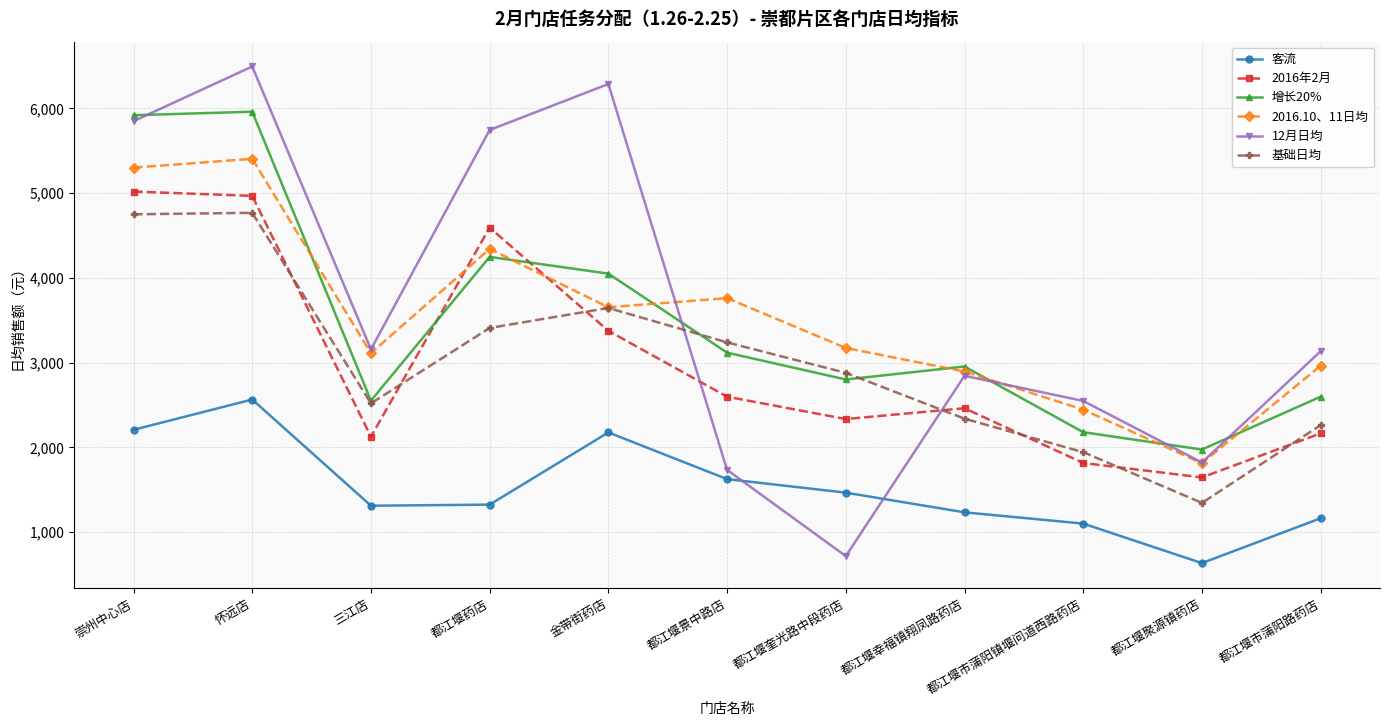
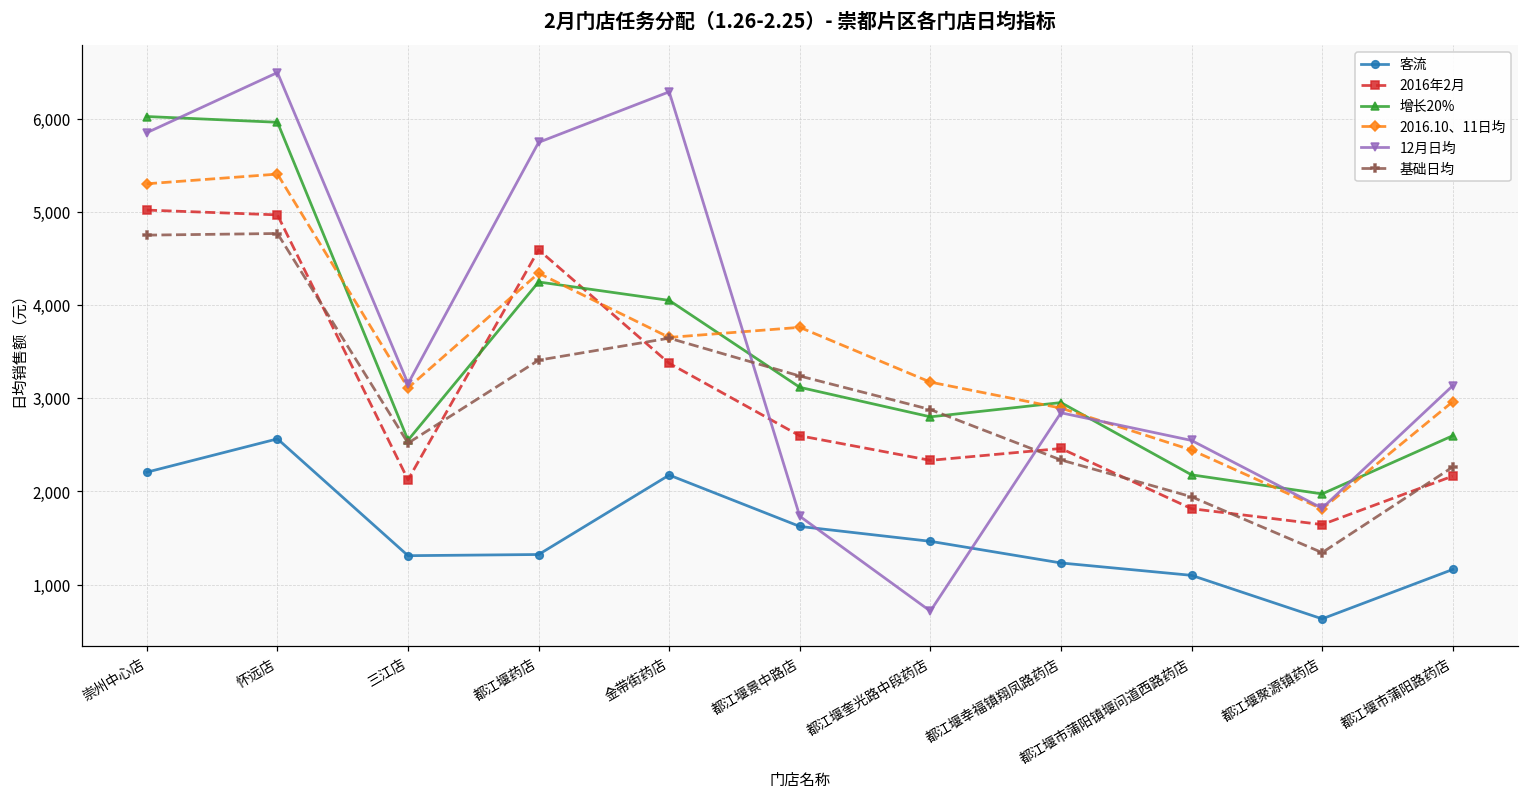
增长20%, 崇州中心店: 5,900 -> 6,000
